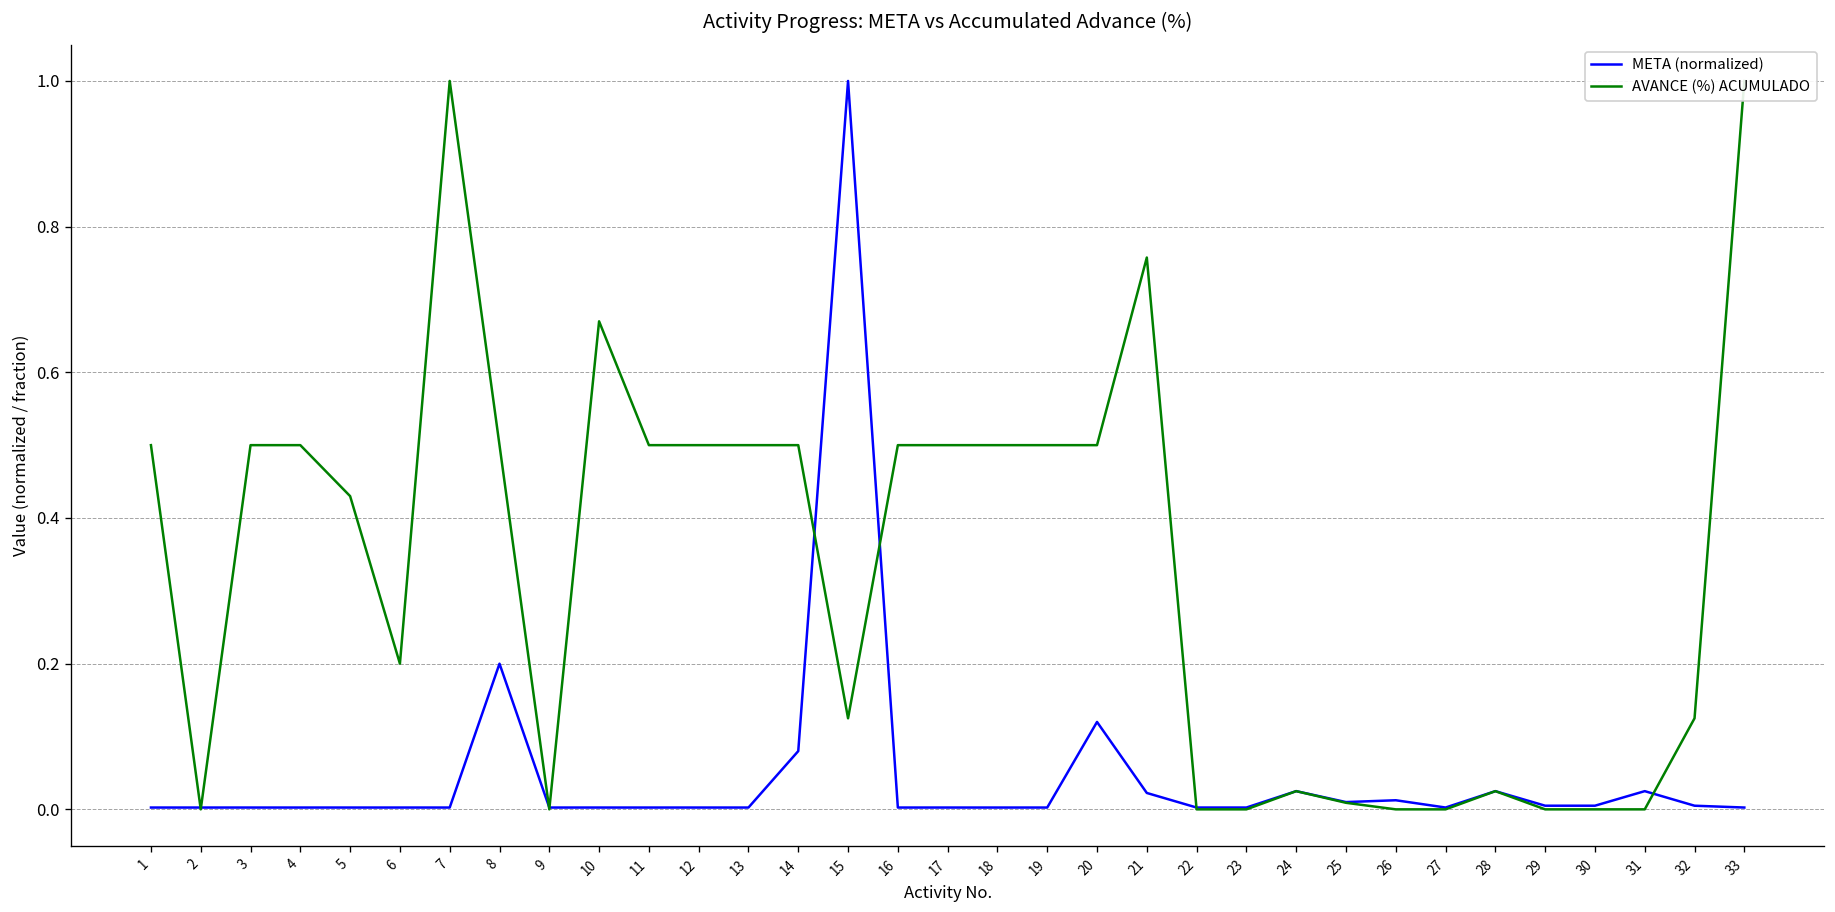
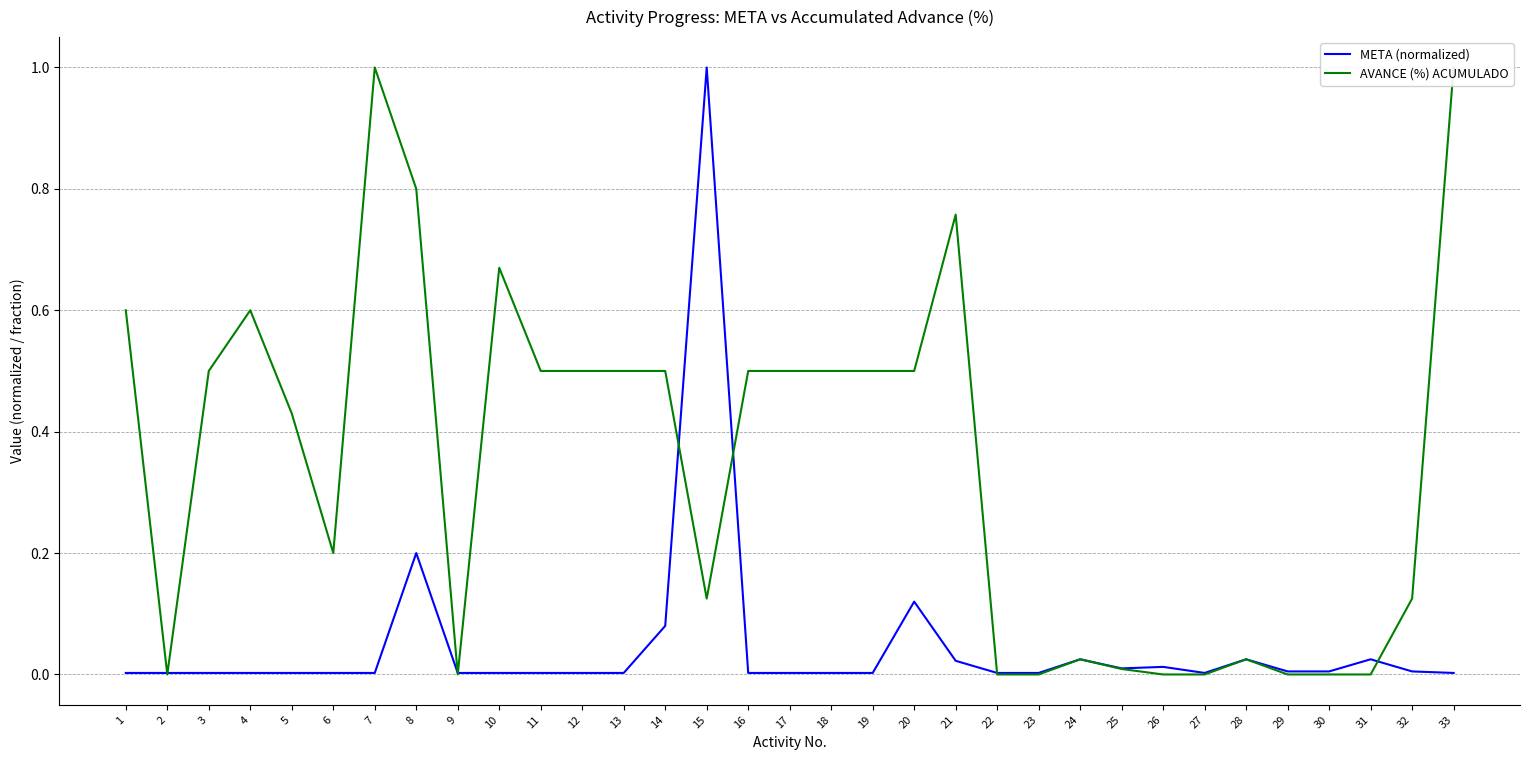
AVANCE (%) ACUMULADO, 1: 0.5 -> 0.6
AVANCE (%) ACUMULADO, 4: 0.5 -> 0.6
AVANCE (%) ACUMULADO, 8: 0.5 -> 0.8
